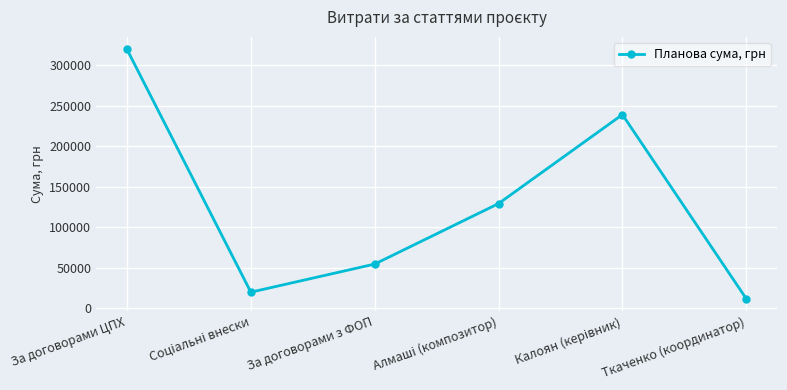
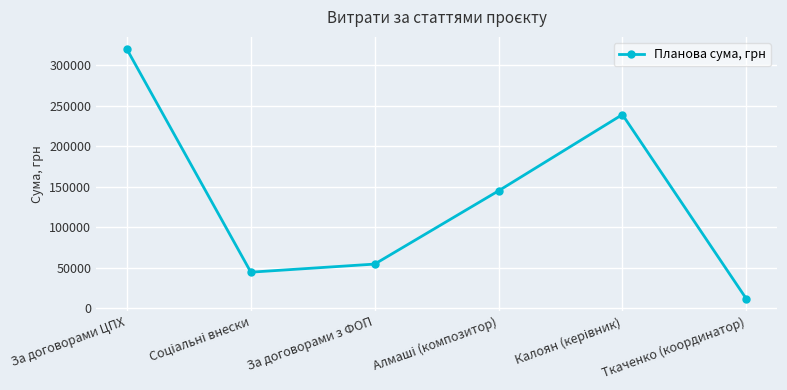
Соціальні внески: 20000 -> 40000
Алмаші (композитор): 130000 -> 150000
